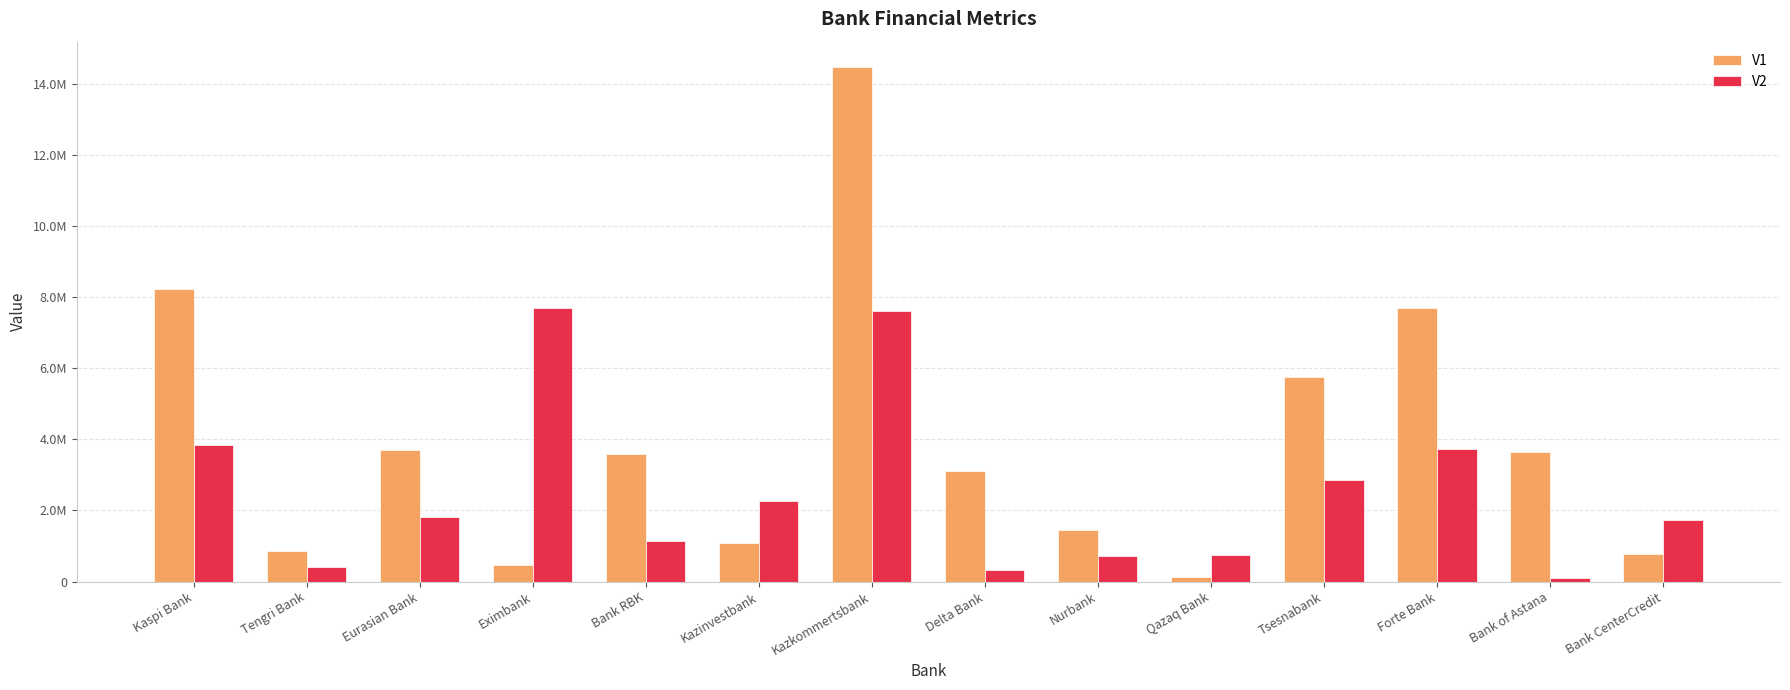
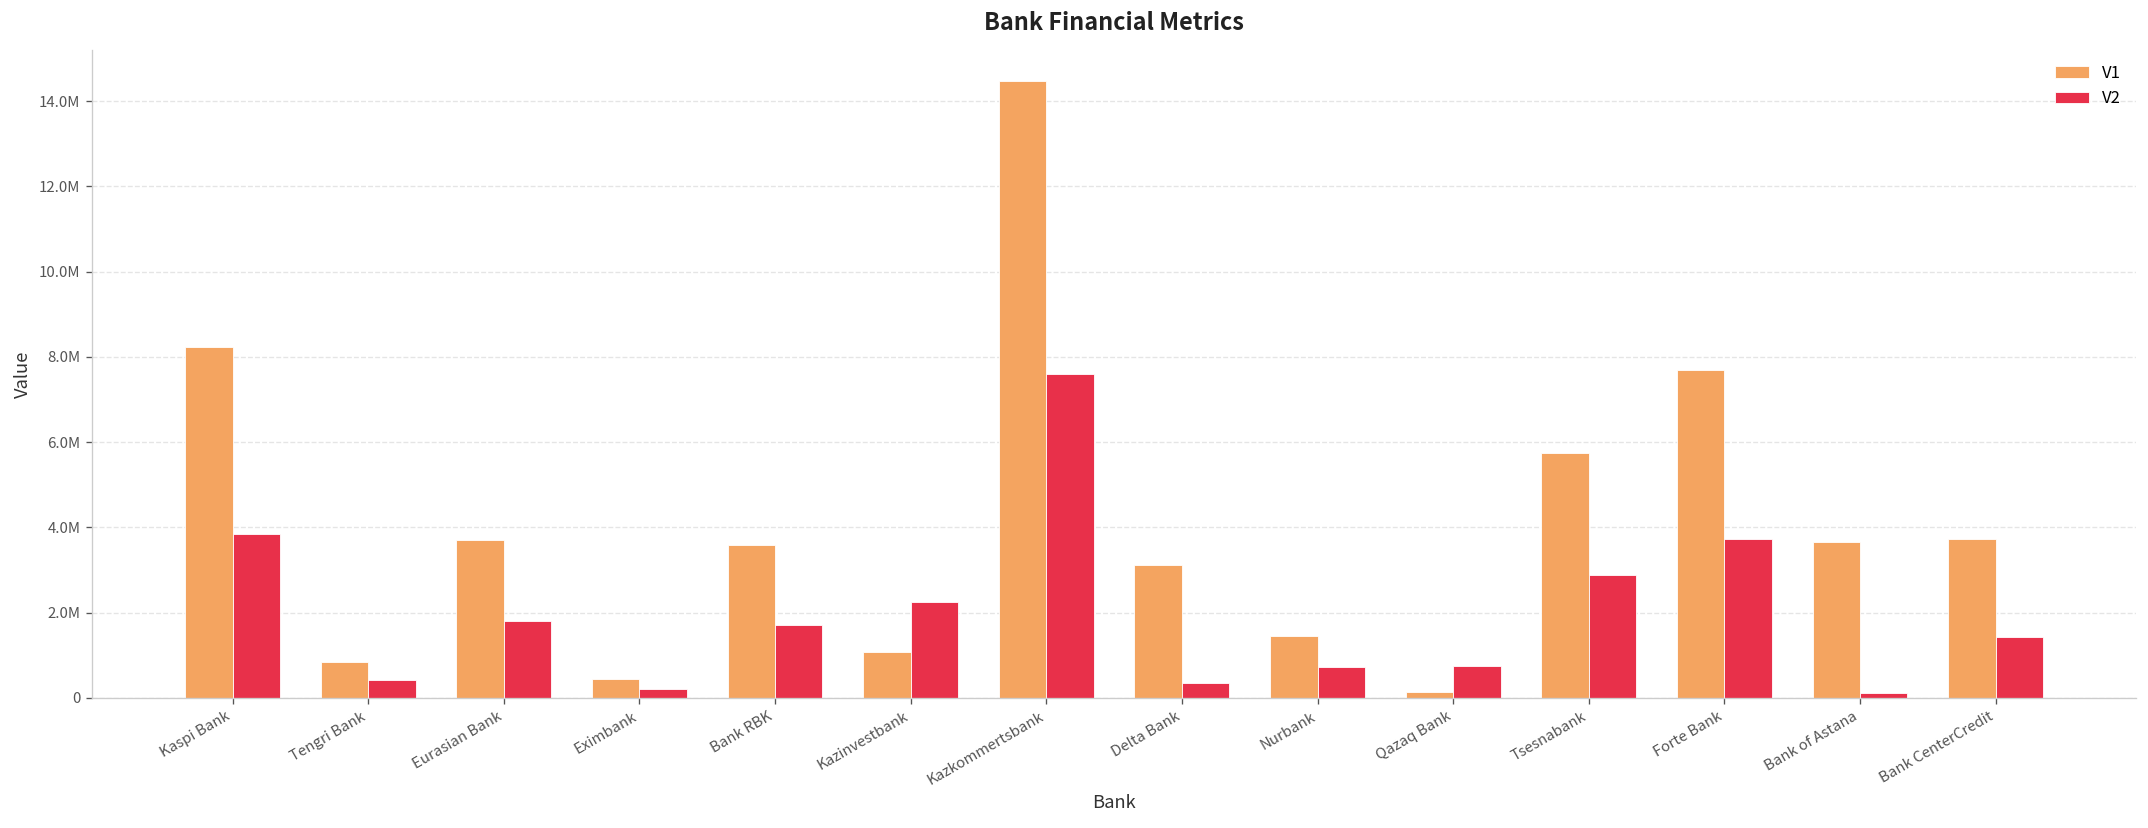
V2, Eximbank: 7700000 -> 200000
V2, Bank RBK: 1100000 -> 1700000
V1, Bank CenterCredit: 800000 -> 3700000
V2, Bank CenterCredit: 1700000 -> 1400000
